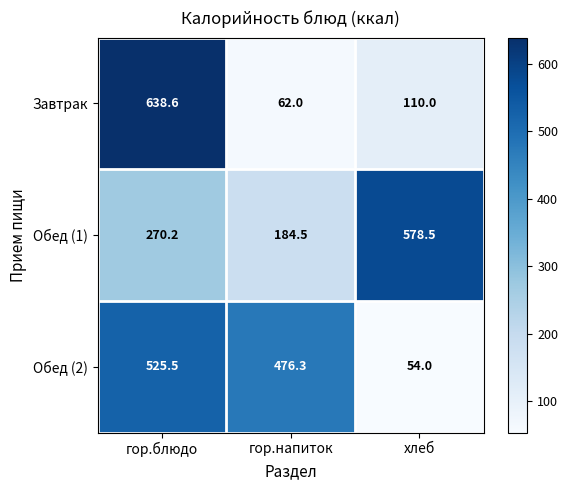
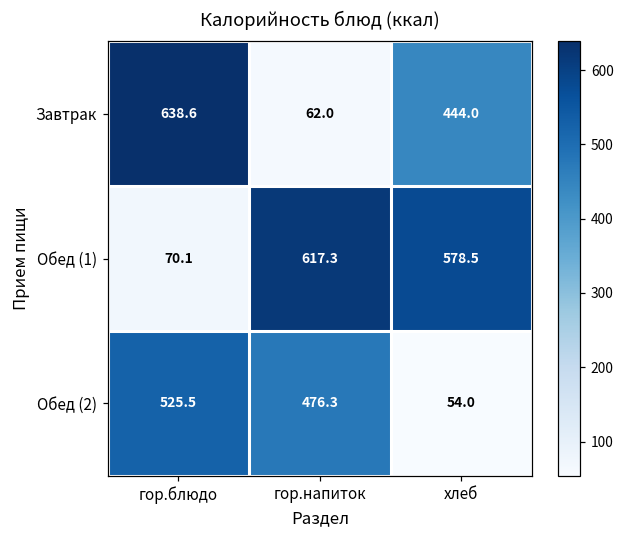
Завтрак, хлеб: 110.0 -> 444.0
Обед (1), гор.блюдо: 270.2 -> 70.1
Обед (1), гор.напиток: 184.5 -> 617.3
